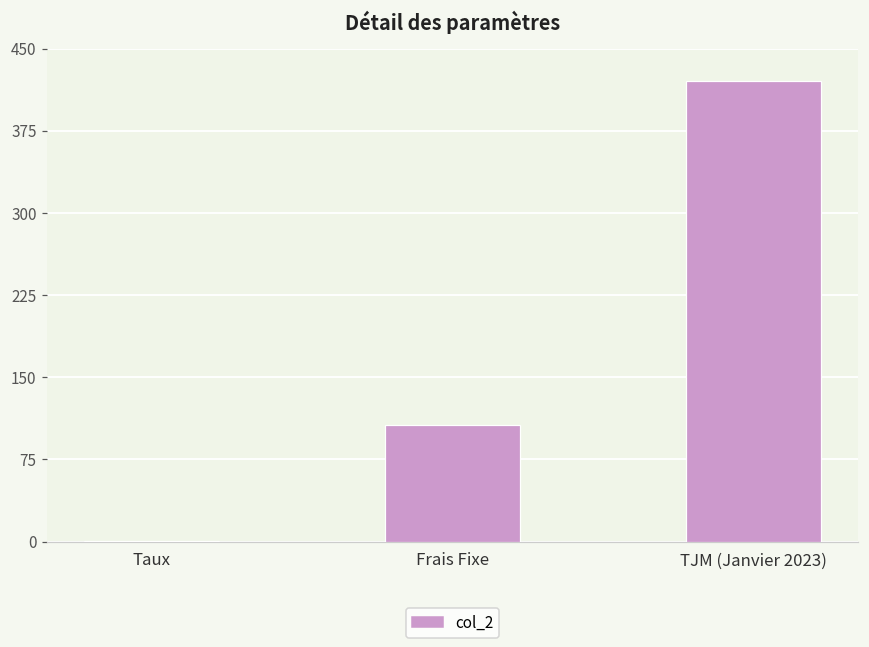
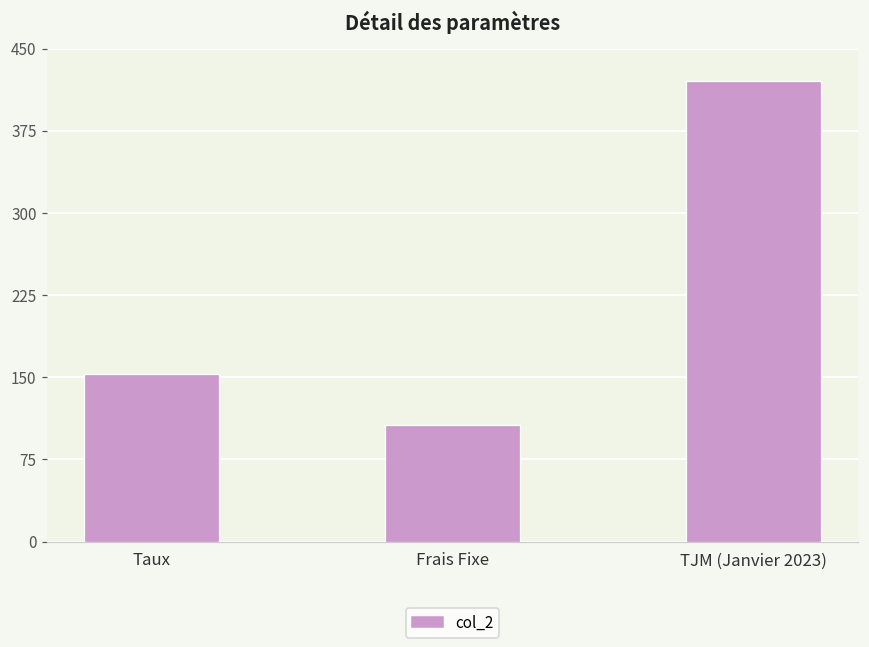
Taux: 0 -> 150
